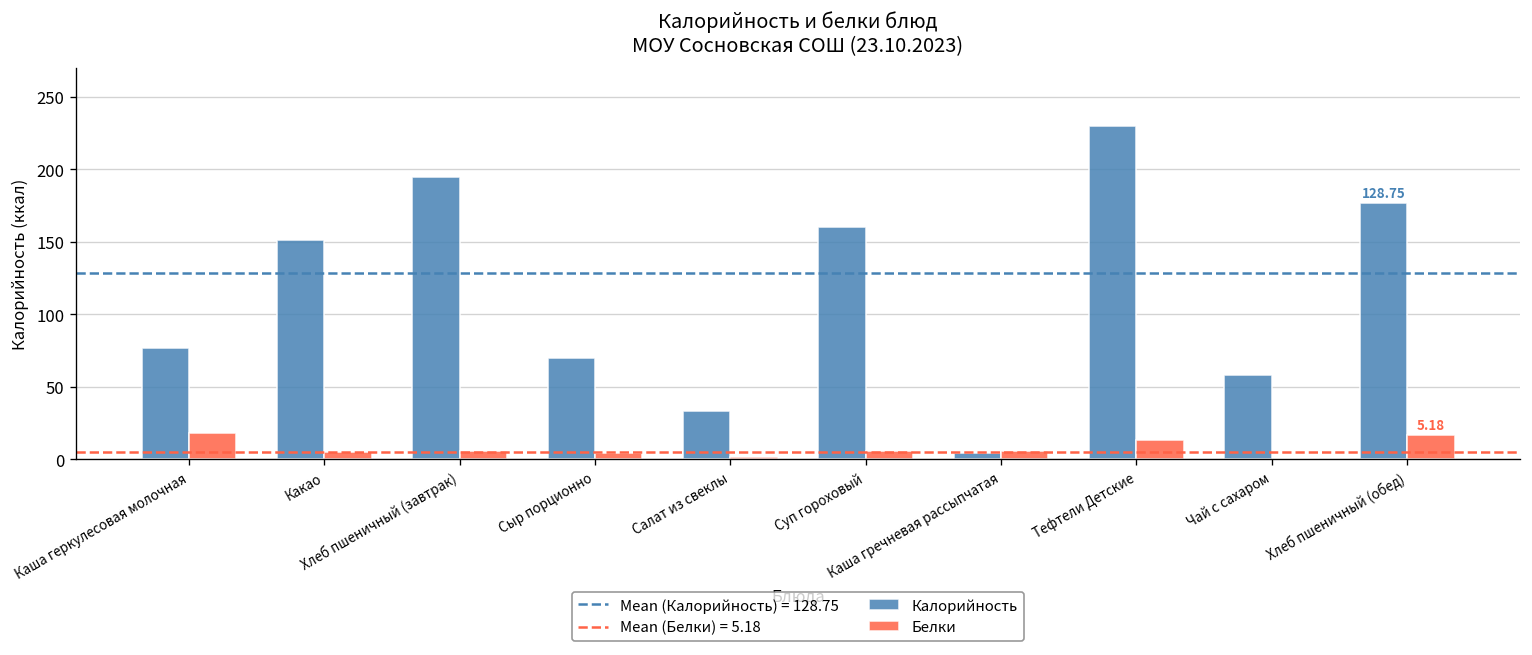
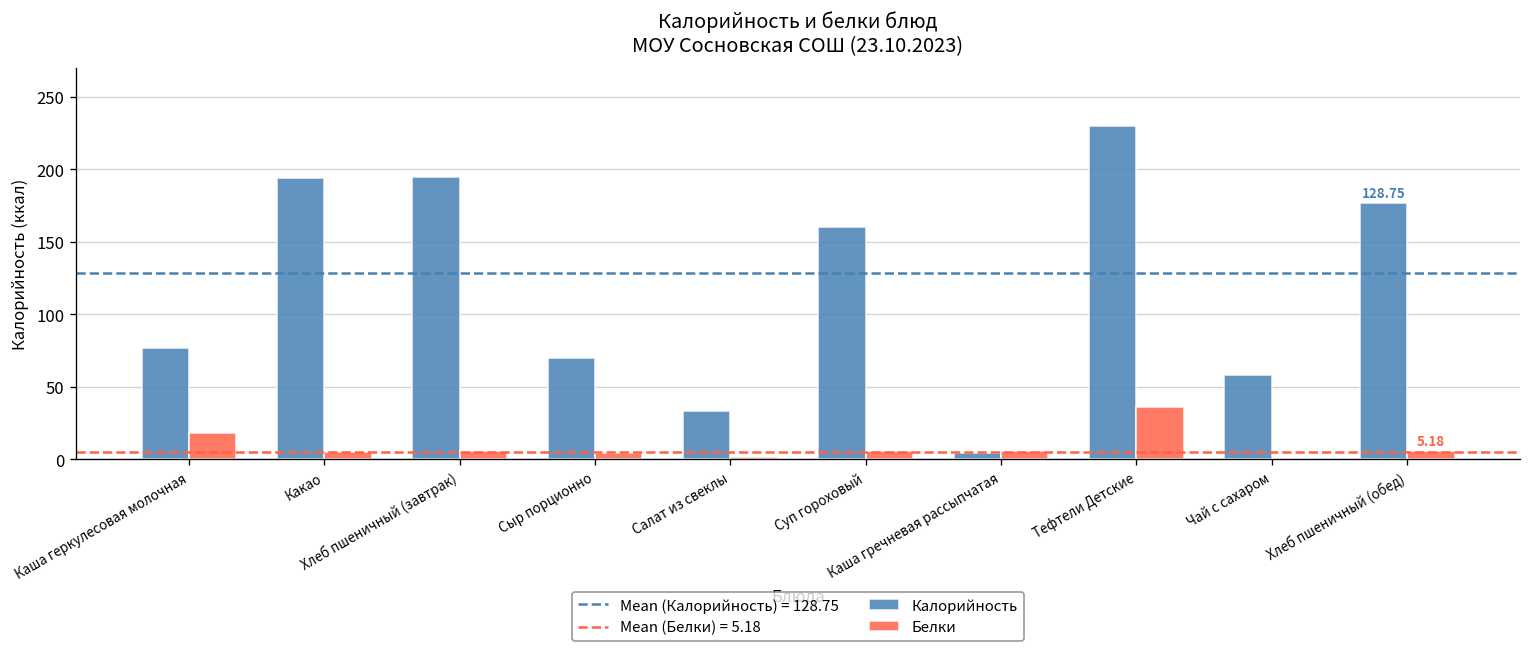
Калорийность, Какао: 151 -> 194
Белки, Тефтели Детские: 13 -> 36
Белки, Хлеб пшеничный (обед): 17 -> 6
